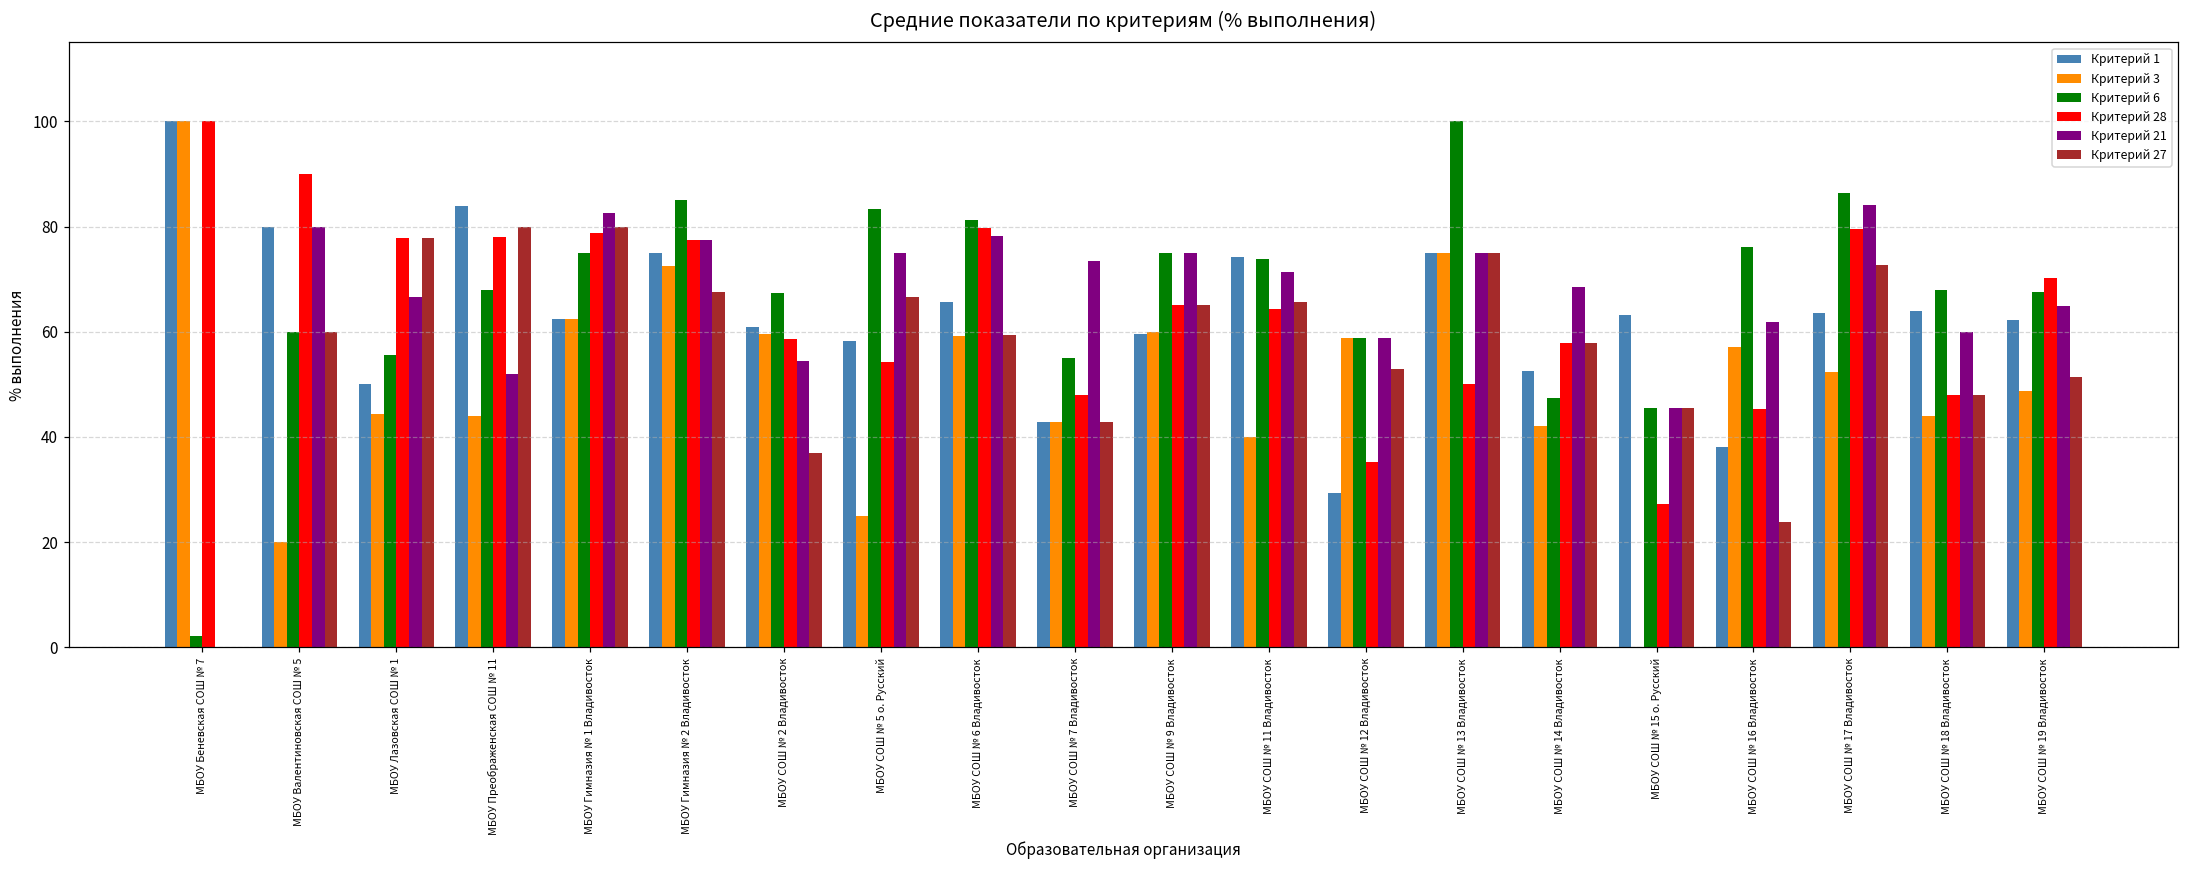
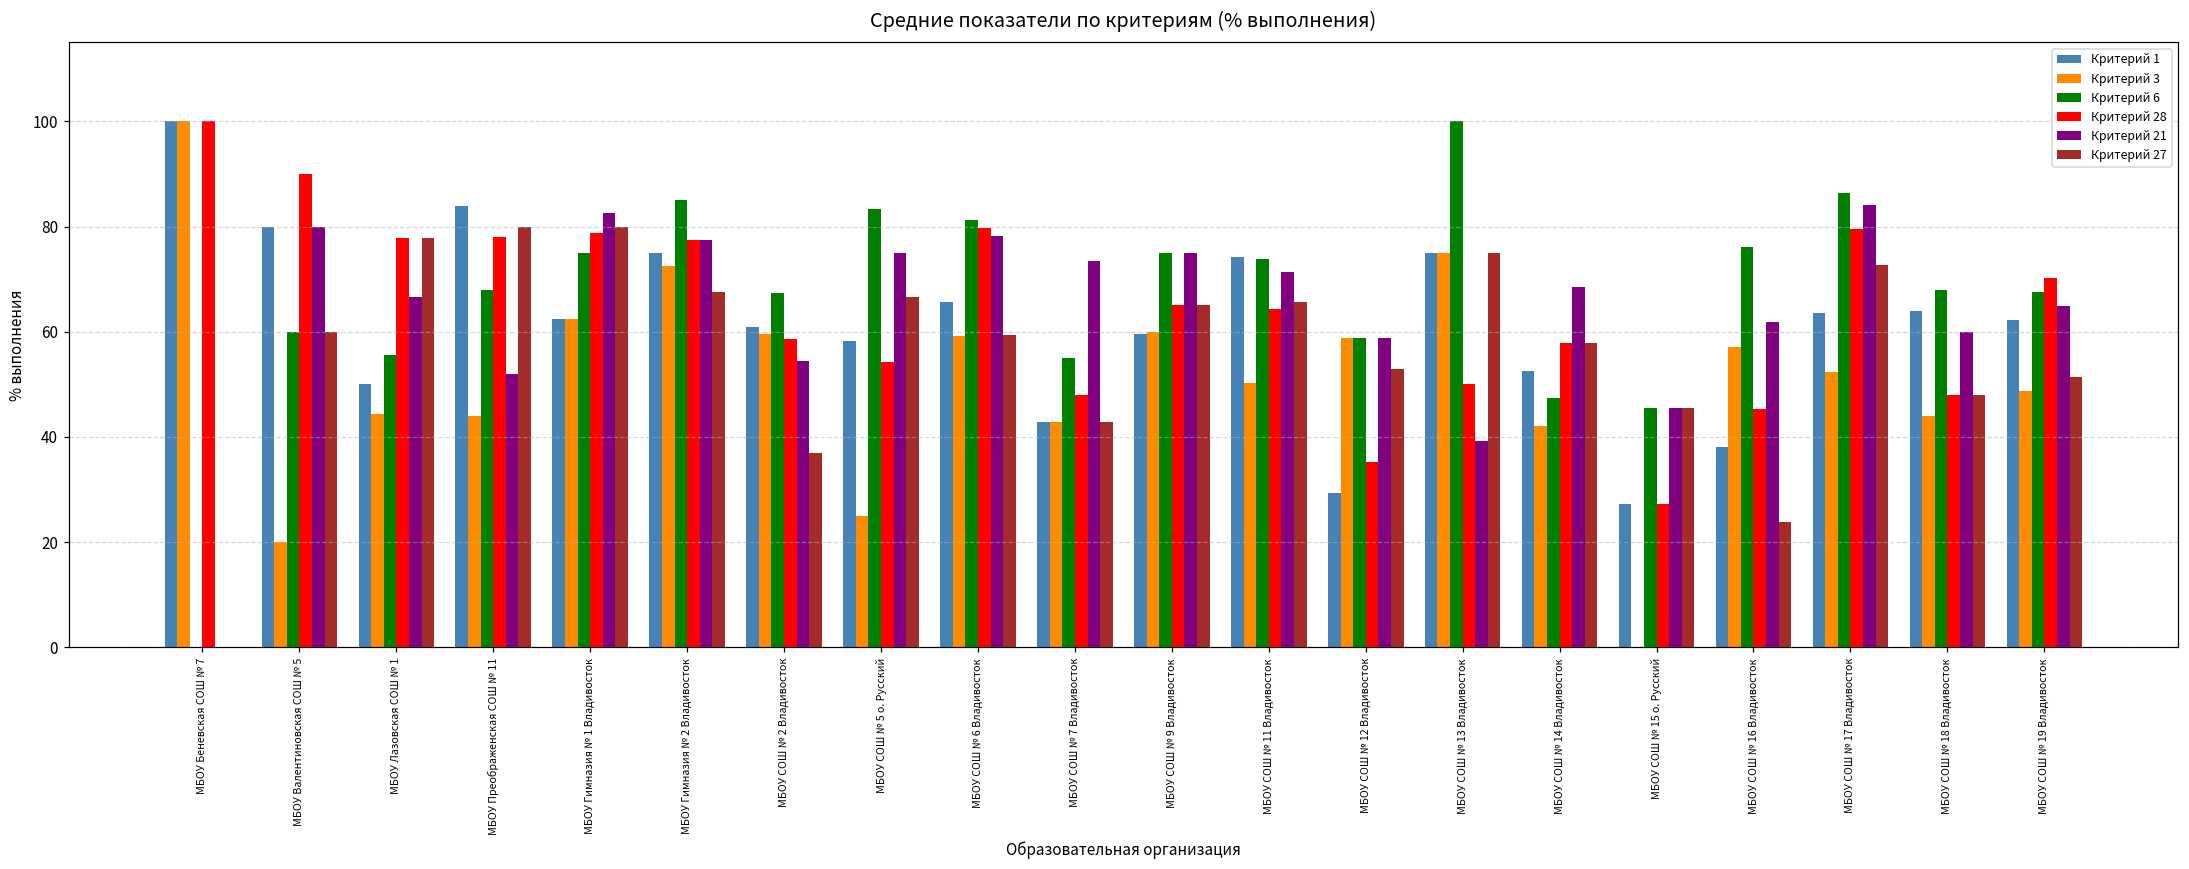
Критерий 6, МБОУ Беневская СОШ № 7: 2 -> 0
Критерий 3, МБОУ СОШ № 11 Владивосток: 40 -> 50
Критерий 21, МБОУ СОШ № 13 Владивосток: 75 -> 39
Критерий 1, МБОУ СОШ № 15 о. Русский: 63 -> 27
